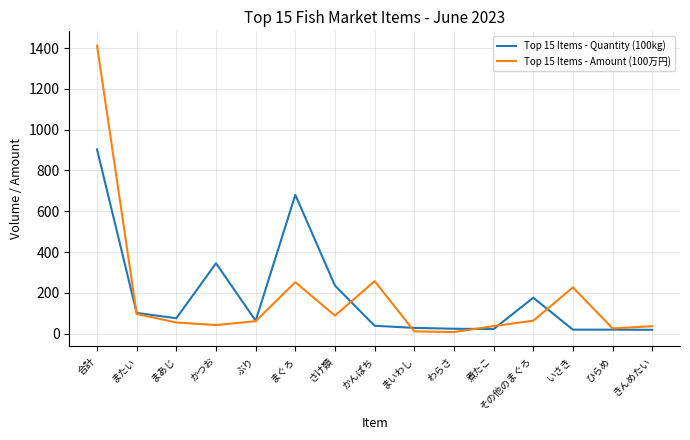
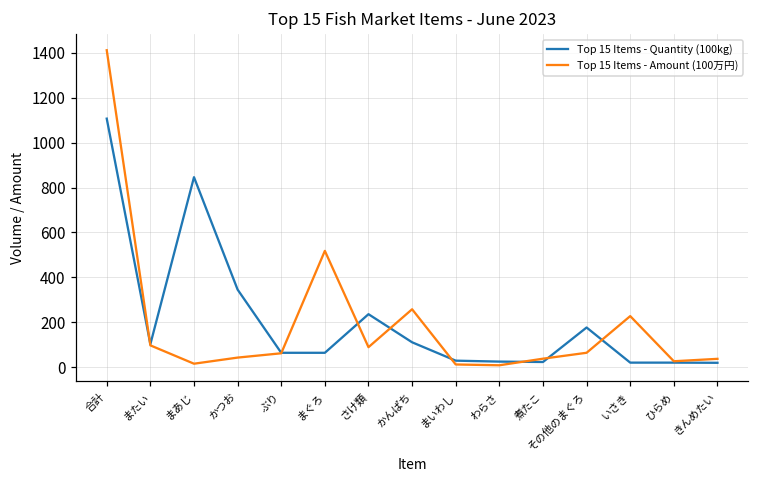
Top 15 Items - Quantity (100kg), 合計: 900 -> 1110
Top 15 Items - Quantity (100kg), まあじ: 80 -> 850
Top 15 Items - Amount (100万円), まあじ: 60 -> 20
Top 15 Items - Quantity (100kg), まぐろ: 680 -> 60
Top 15 Items - Amount (100万円), まぐろ: 250 -> 520
Top 15 Items - Quantity (100kg), かんぱち: 40 -> 110
